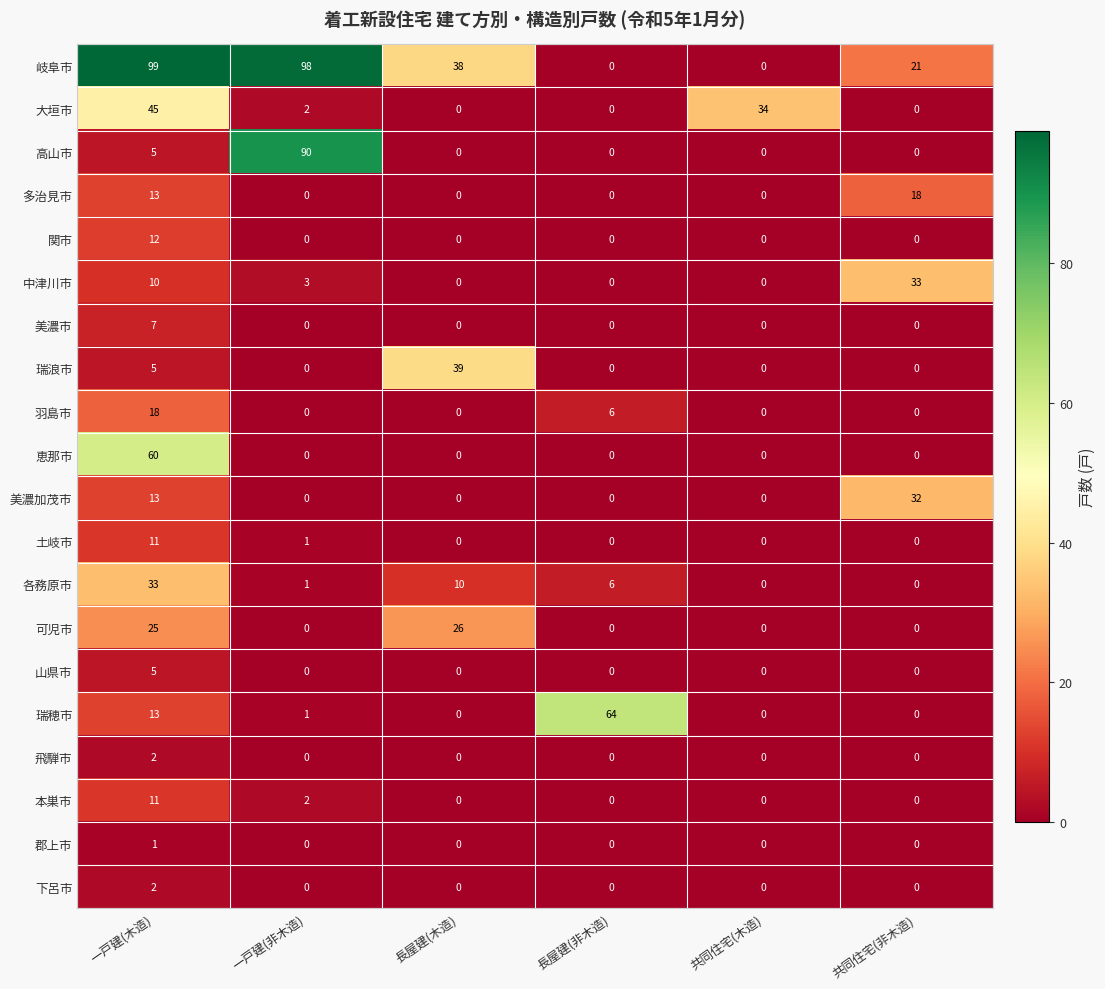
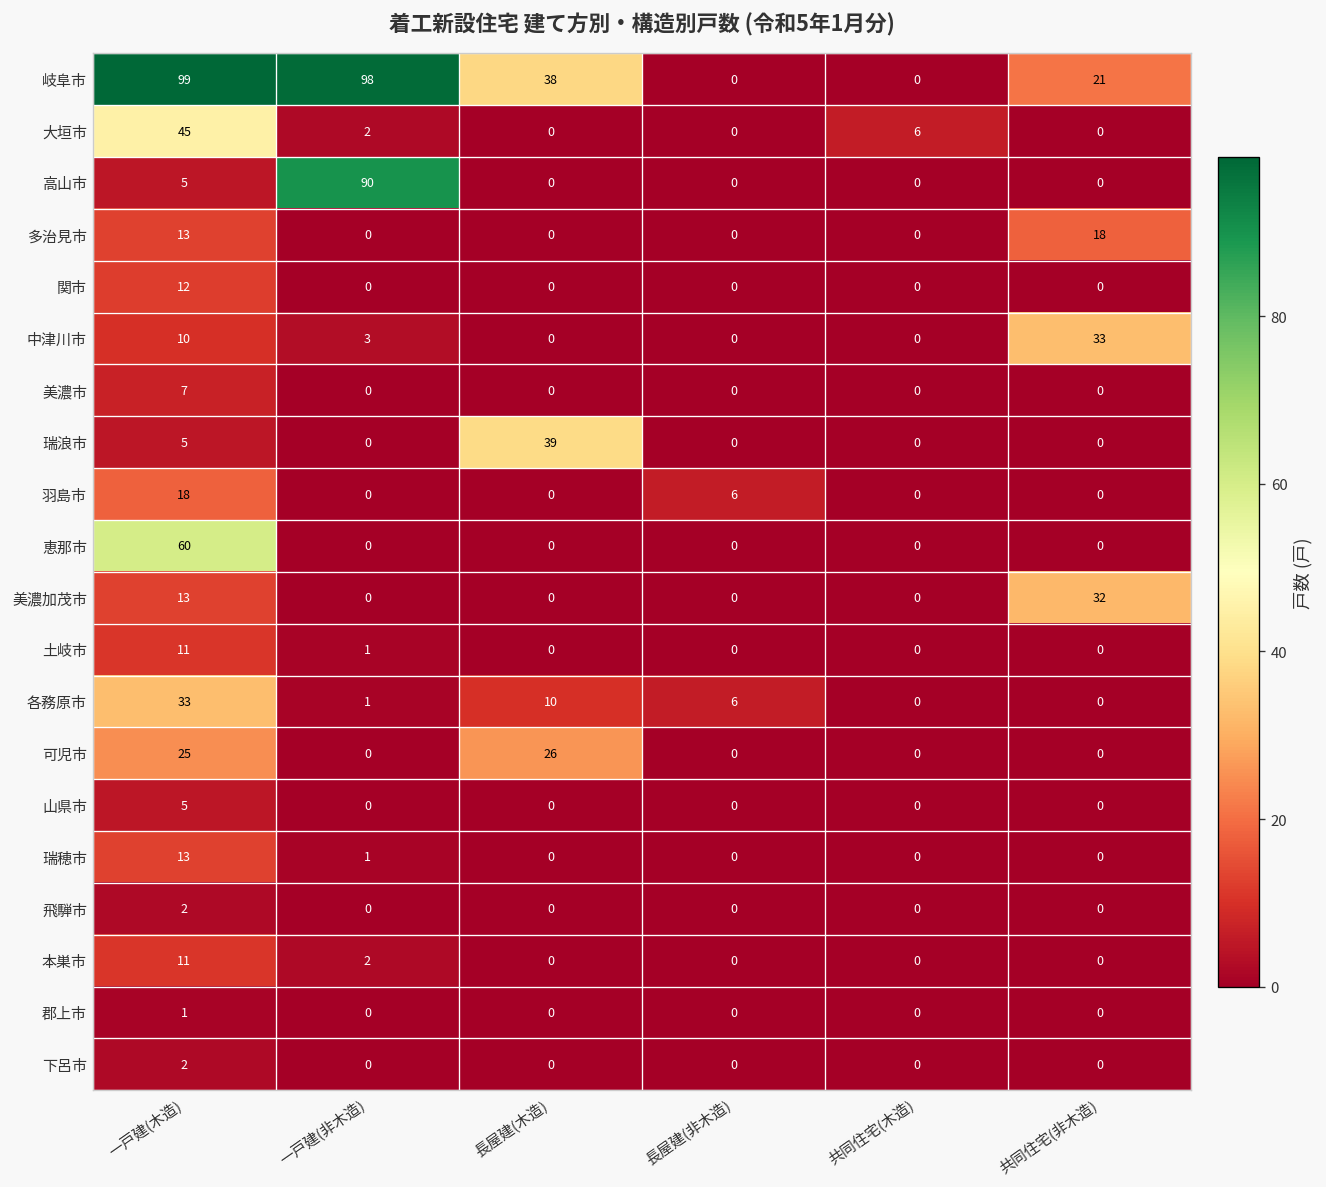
大垣市, 共同住宅(木造): 34 -> 6
瑞穂市, 長屋建(非木造): 64 -> 0
